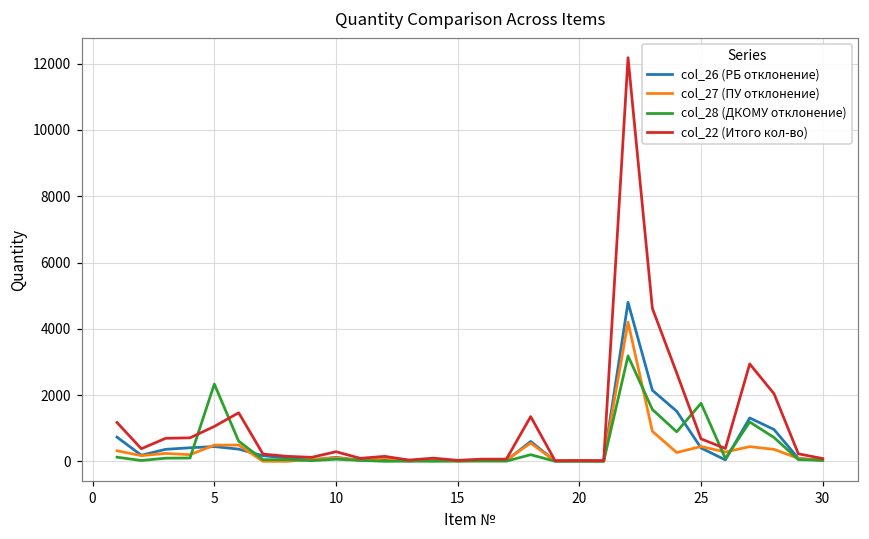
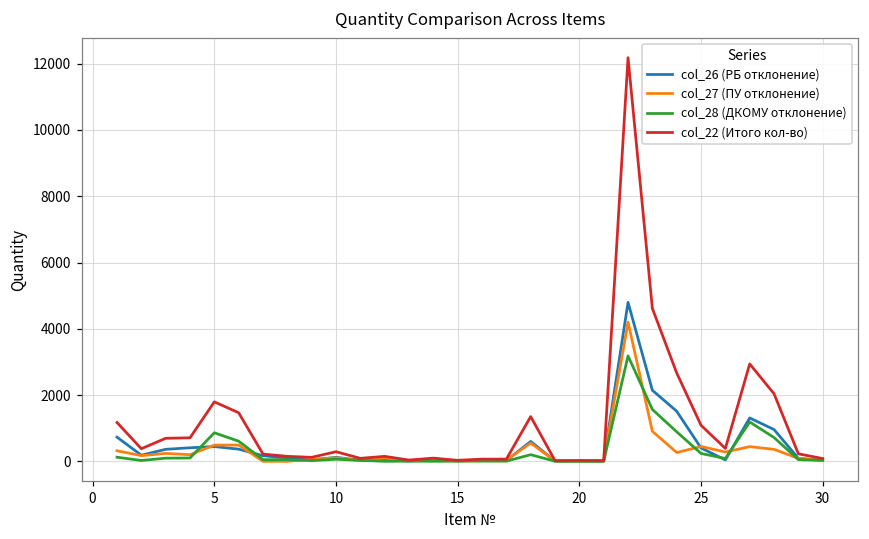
col_28 (ДКОМУ отклонение), 5: 2300 -> 900
col_22 (Итого кол-во), 5: 1100 -> 1800
col_28 (ДКОМУ отклонение), 25: 1800 -> 200
col_22 (Итого кол-во), 25: 700 -> 1100
